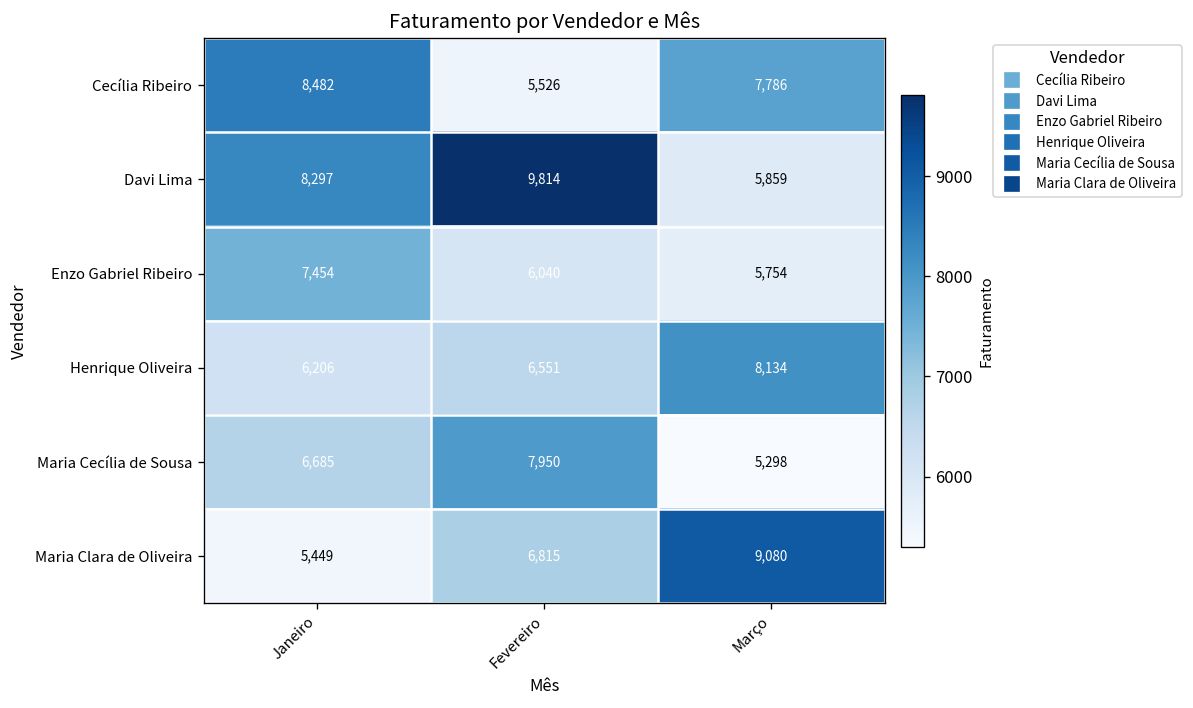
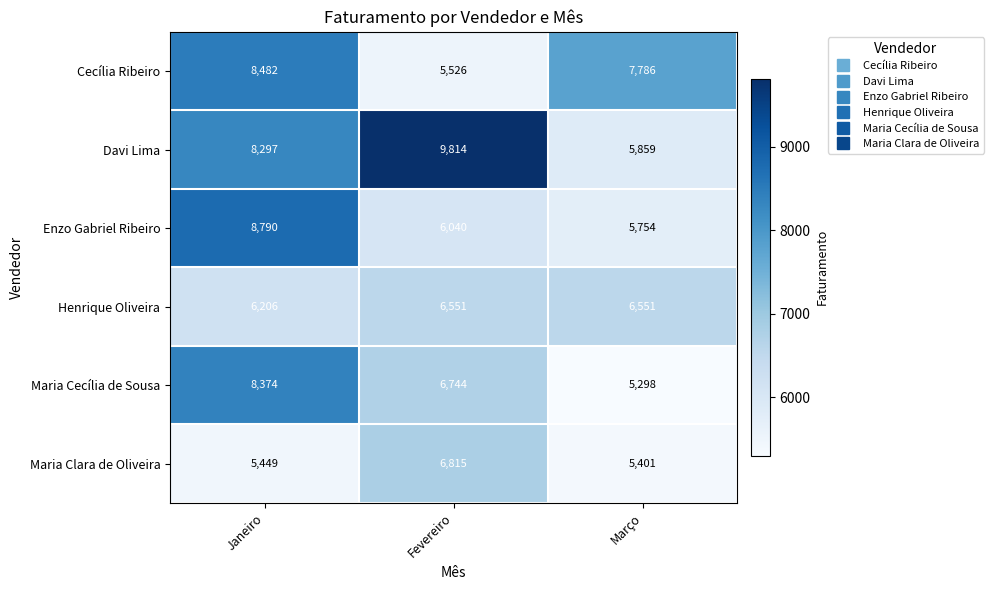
Enzo Gabriel Ribeiro, Janeiro: 7,454 -> 8,790
Henrique Oliveira, Março: 8,134 -> 6,551
Maria Cecília de Sousa, Janeiro: 6,685 -> 8,374
Maria Cecília de Sousa, Fevereiro: 7,950 -> 6,744
Maria Clara de Oliveira, Março: 9,080 -> 5,401
